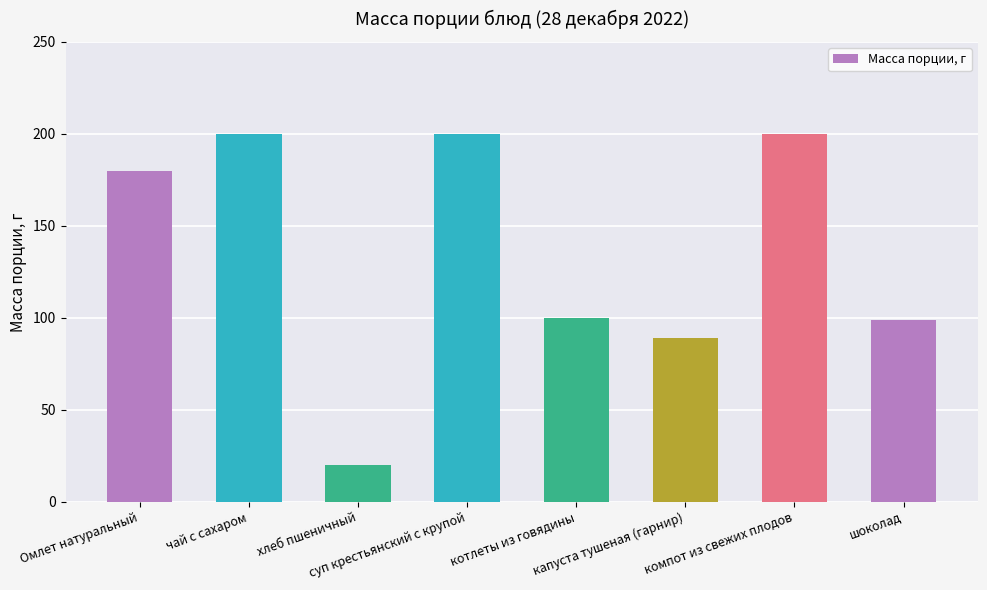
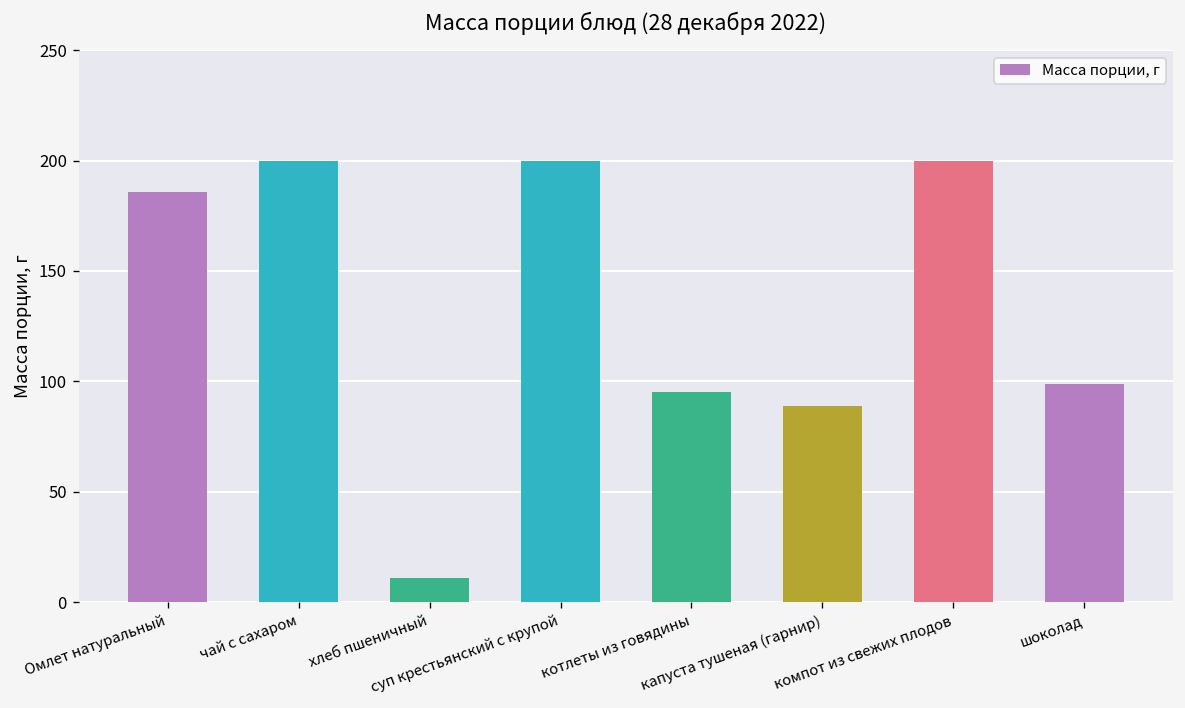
Омлет натуральный: 180 -> 186
хлеб пшеничный: 20 -> 11
котлеты из говядины: 100 -> 95
